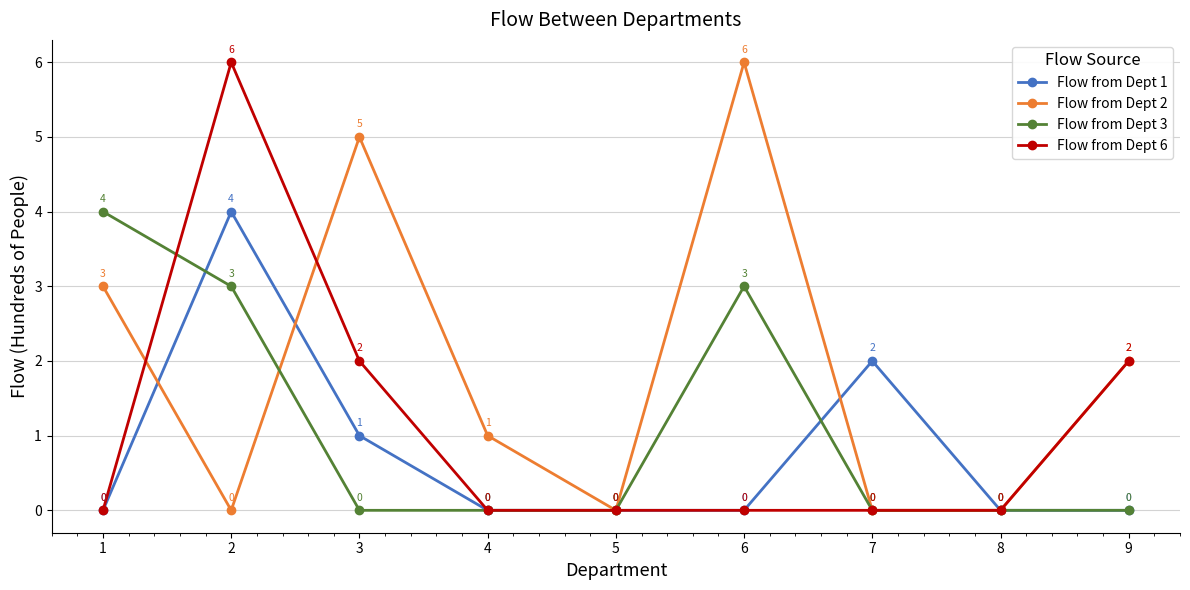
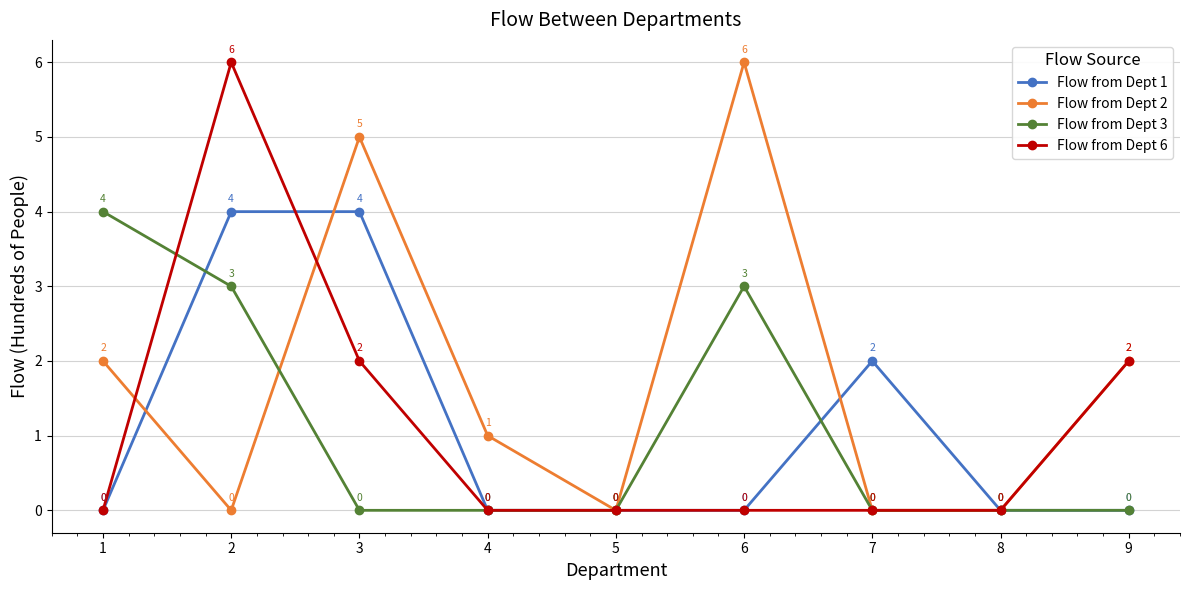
Flow from Dept 2, 1: 3 -> 2
Flow from Dept 1, 3: 1 -> 4
